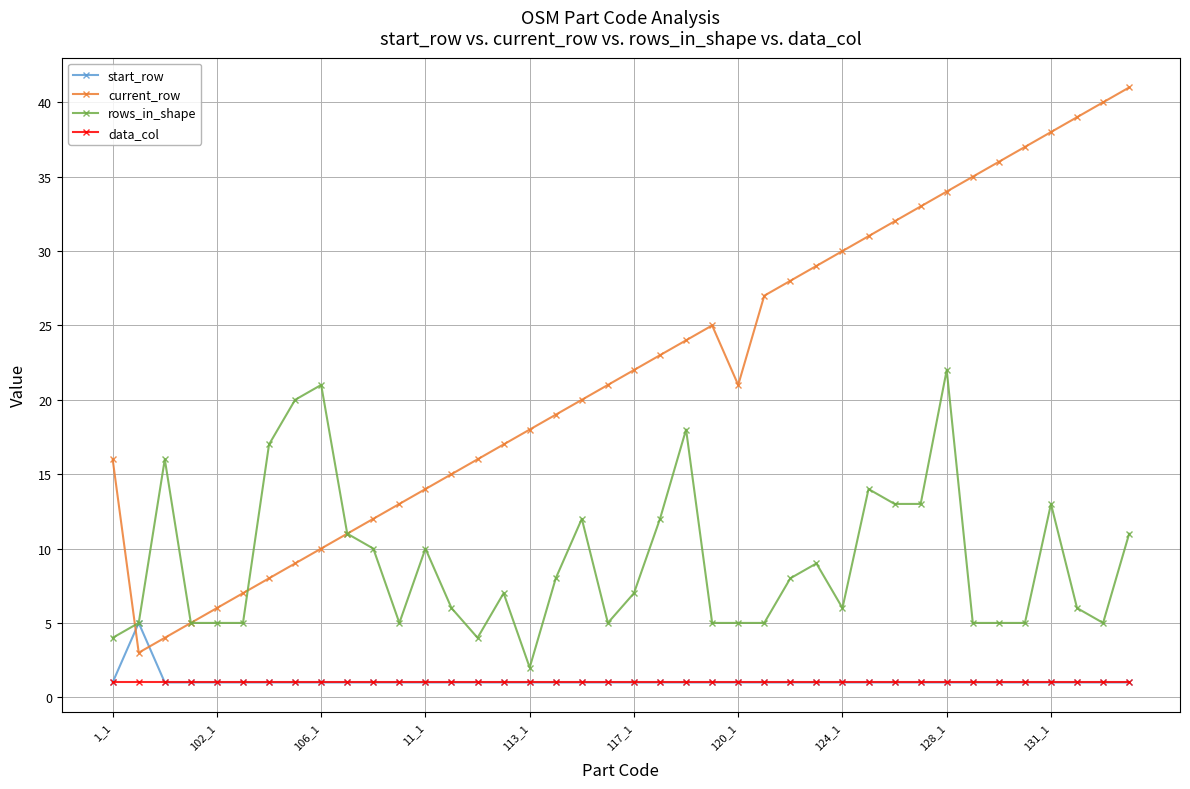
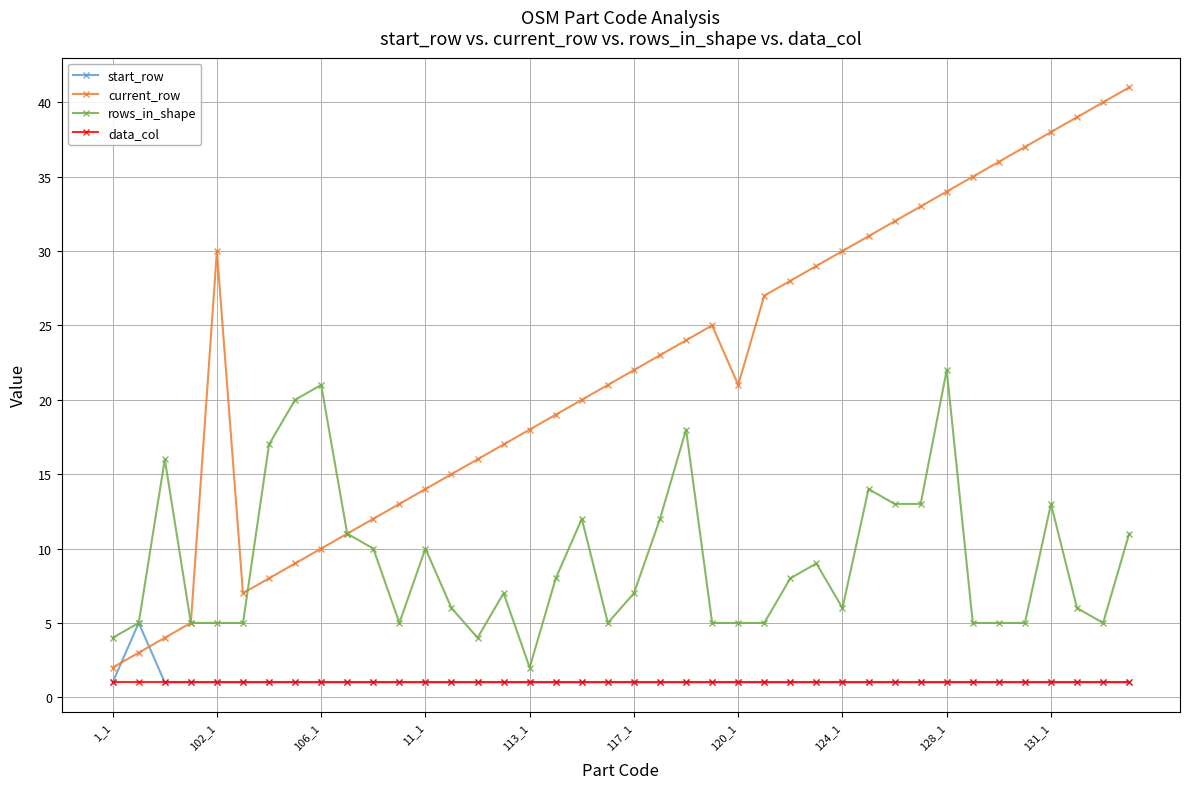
current_row, 1_1: 16 -> 2
current_row, 102_1: 6 -> 30
